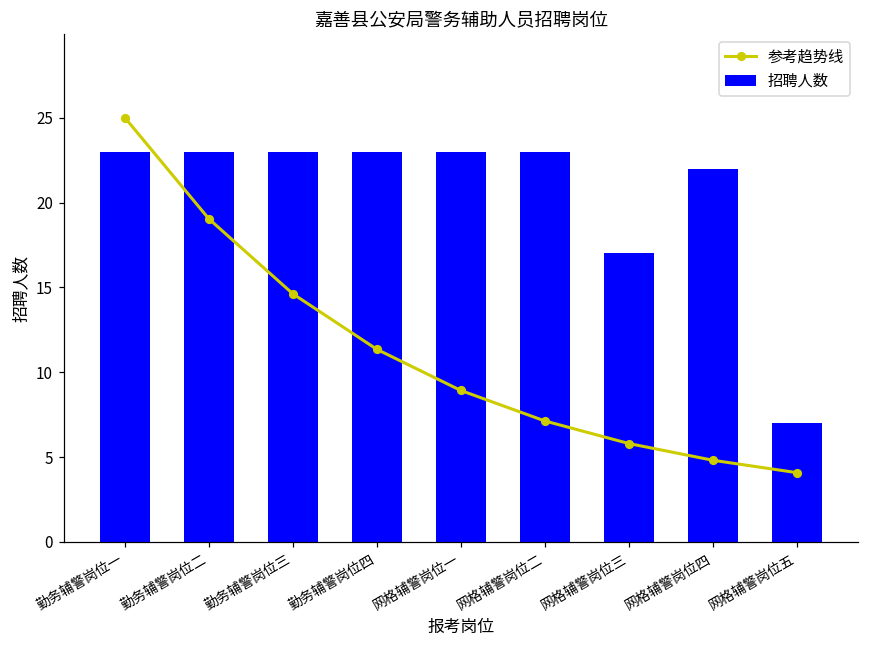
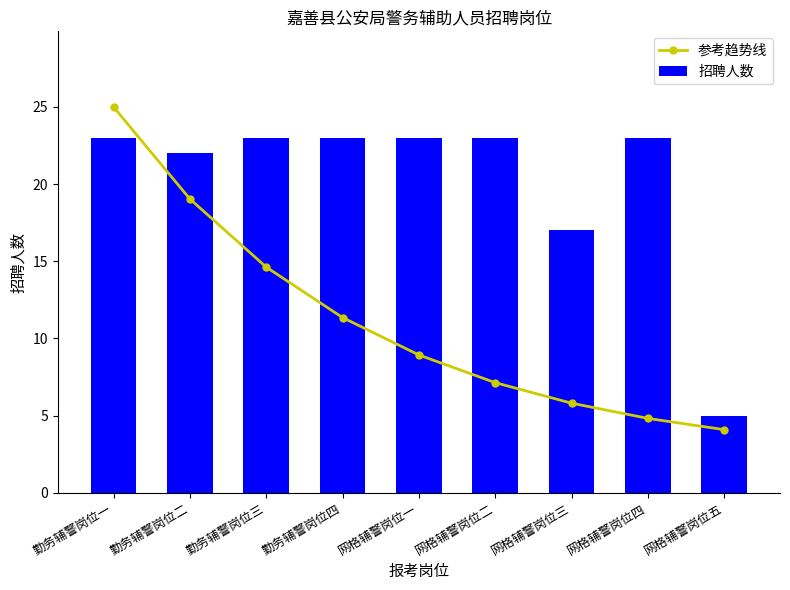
招聘人数, 勤务辅警岗位二: 23 -> 22
招聘人数, 网格辅警岗位四: 22 -> 23
招聘人数, 网格辅警岗位五: 7 -> 5
